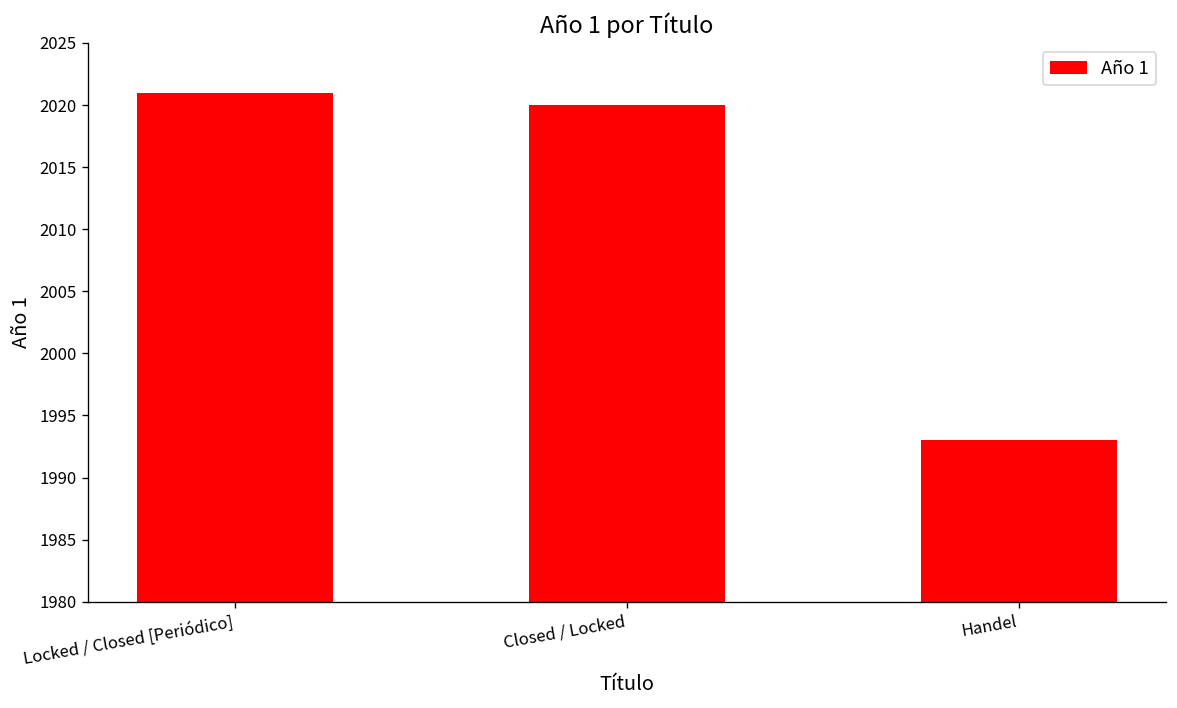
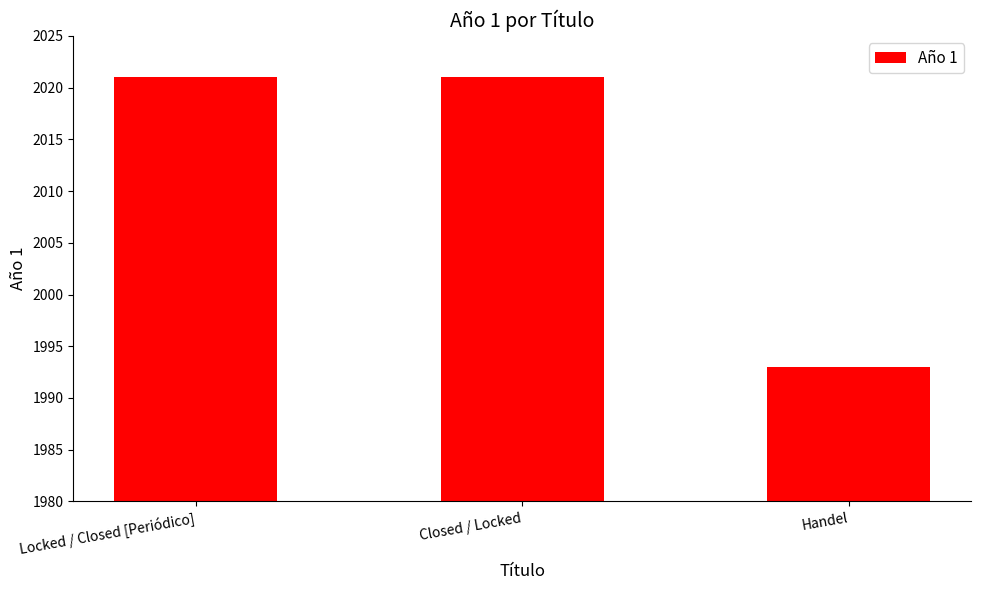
Closed / Locked: 2020 -> 2021
